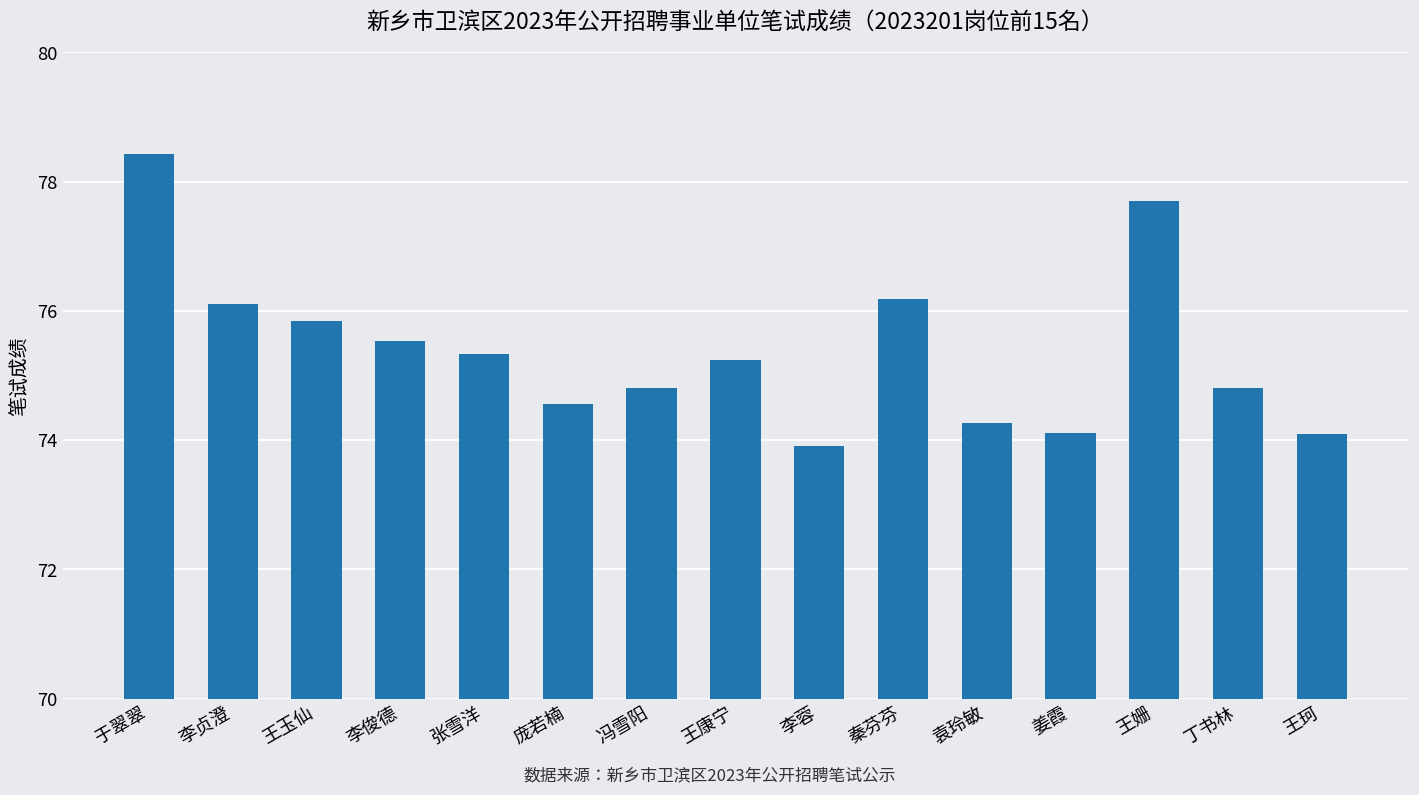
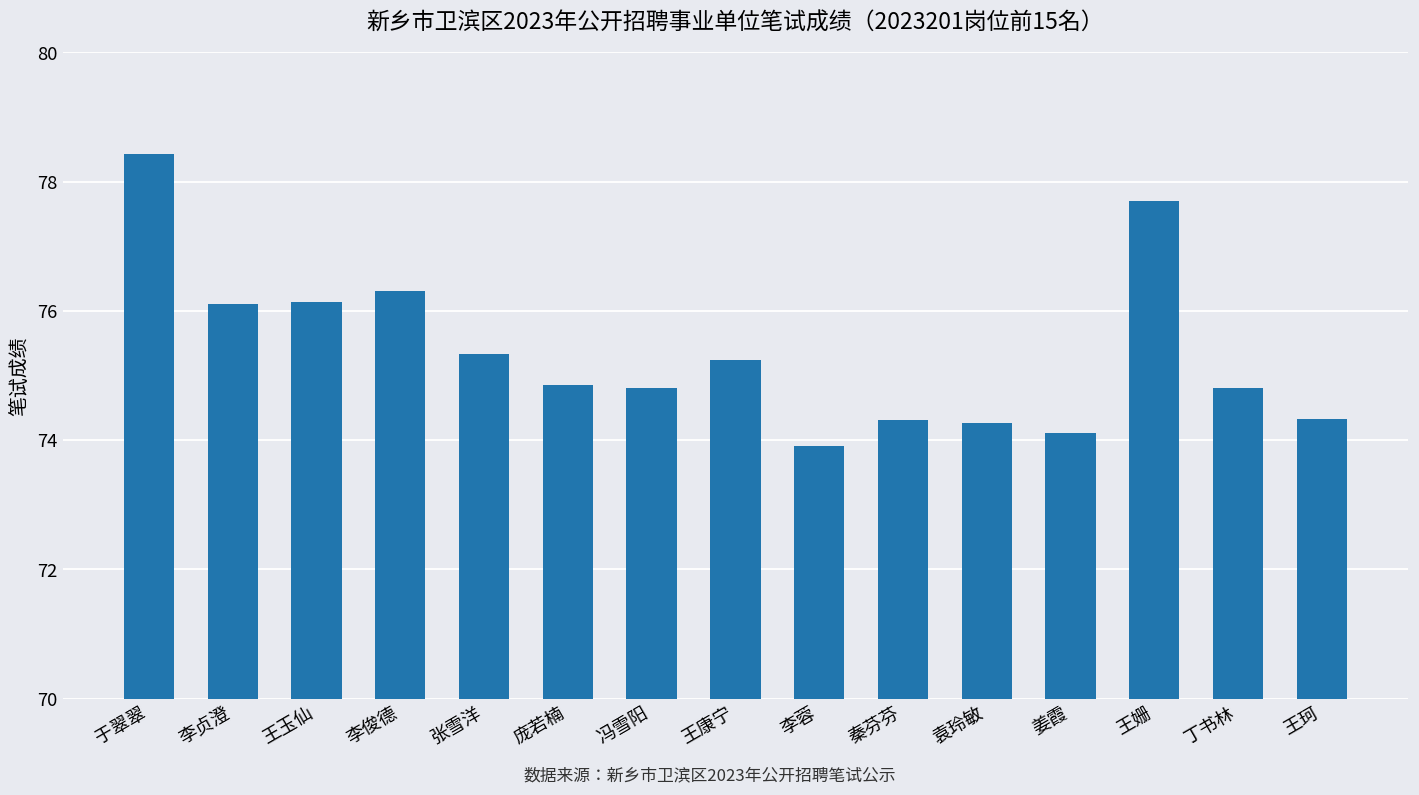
王玉仙: 75.8 -> 76.1
李俊德: 75.5 -> 76.3
庞若楠: 74.6 -> 74.9
秦芬芬: 76.2 -> 74.3
王珂: 74.1 -> 74.3
